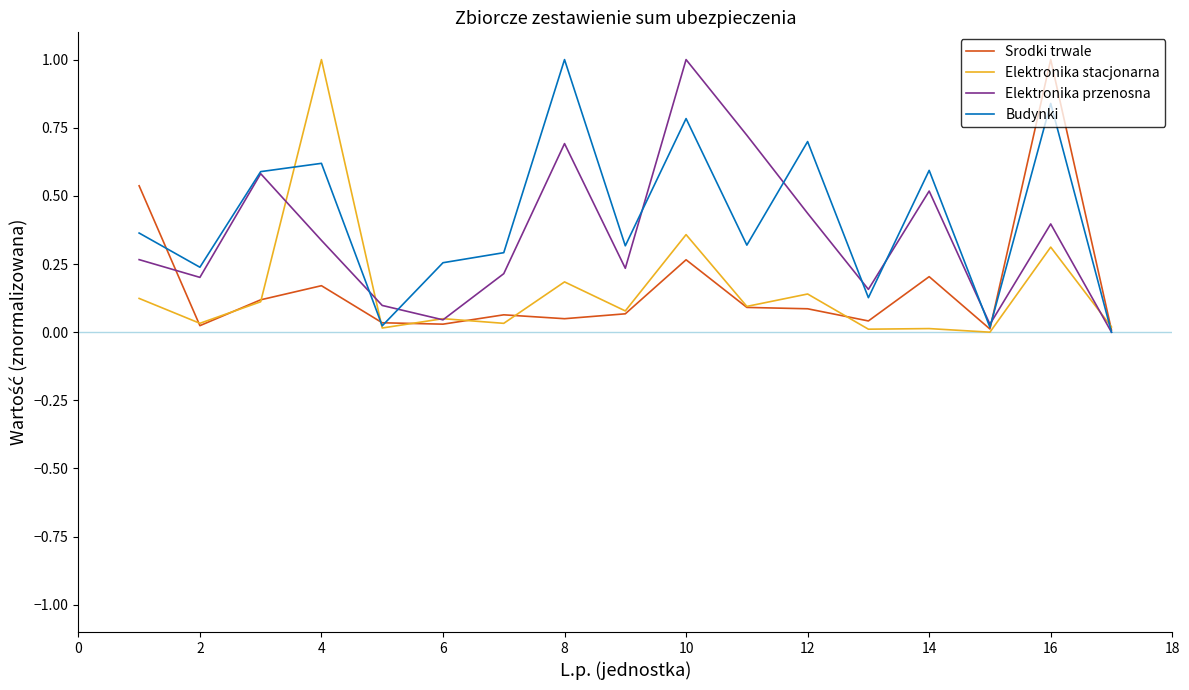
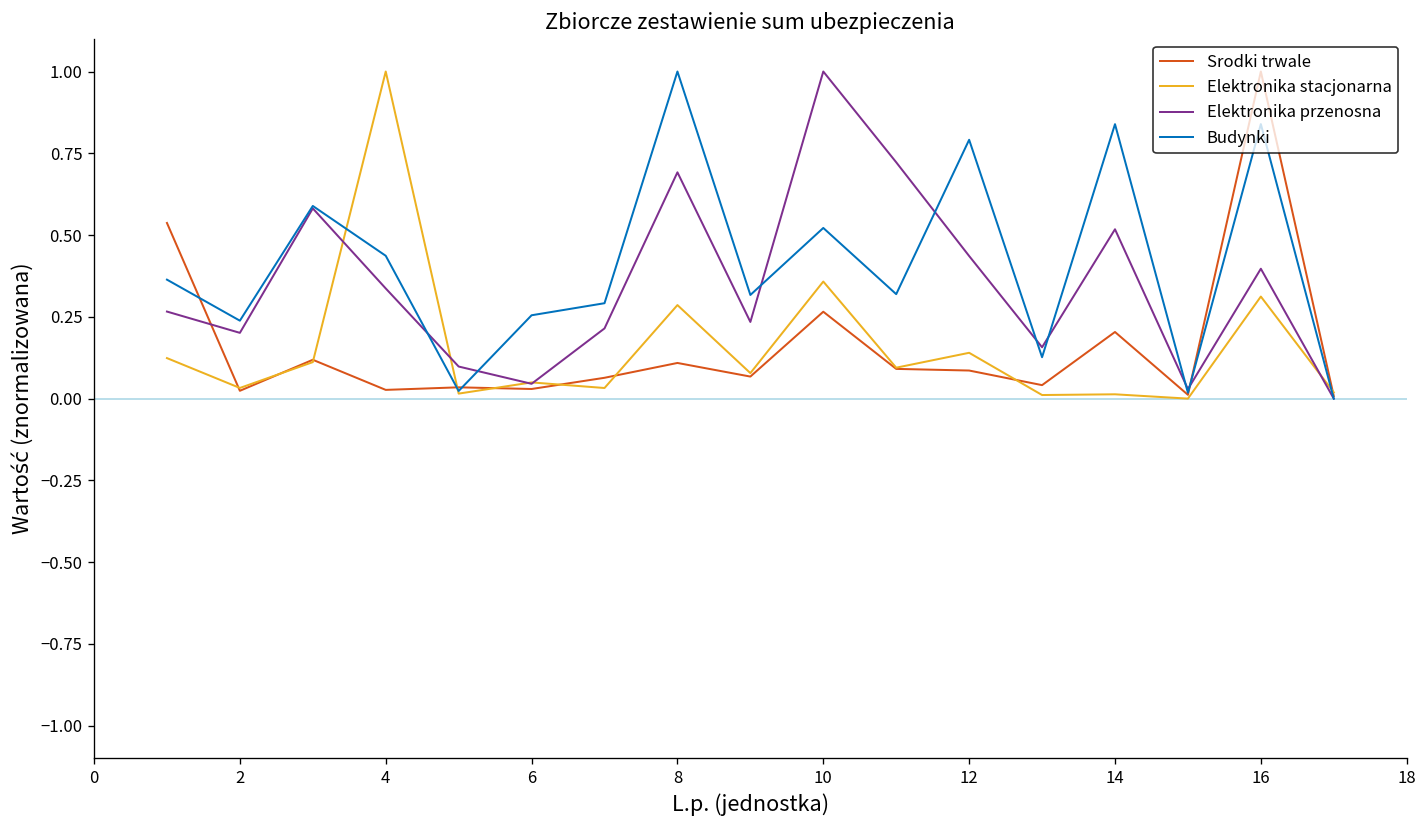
Srodki trwale, 4: 0.17 -> 0.03
Budynki, 4: 0.62 -> 0.44
Srodki trwale, 8: 0.05 -> 0.11
Elektronika stacjonarna, 8: 0.18 -> 0.29
Budynki, 10: 0.78 -> 0.52
Budynki, 12: 0.70 -> 0.79
Budynki, 14: 0.59 -> 0.84
